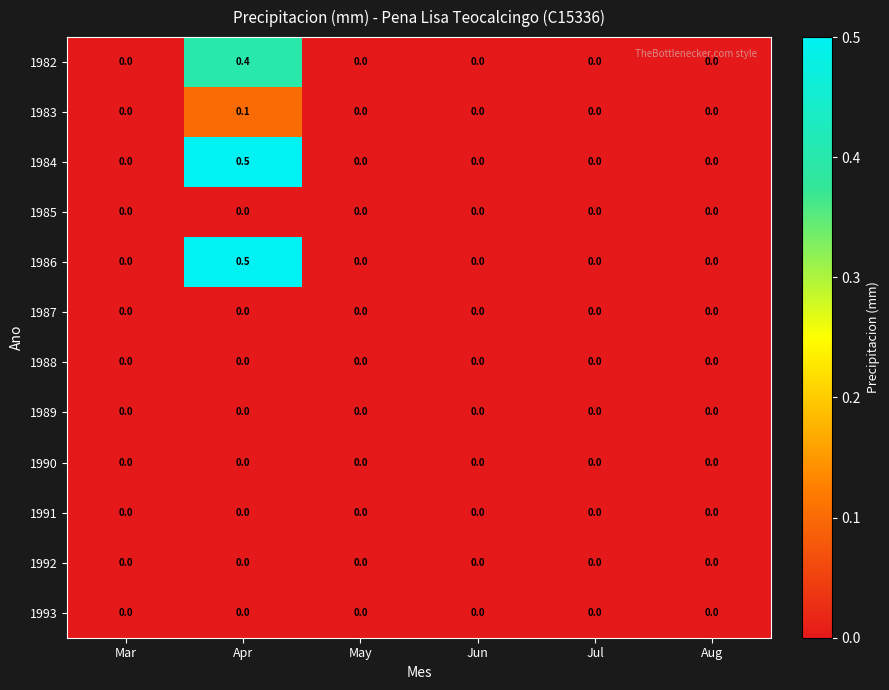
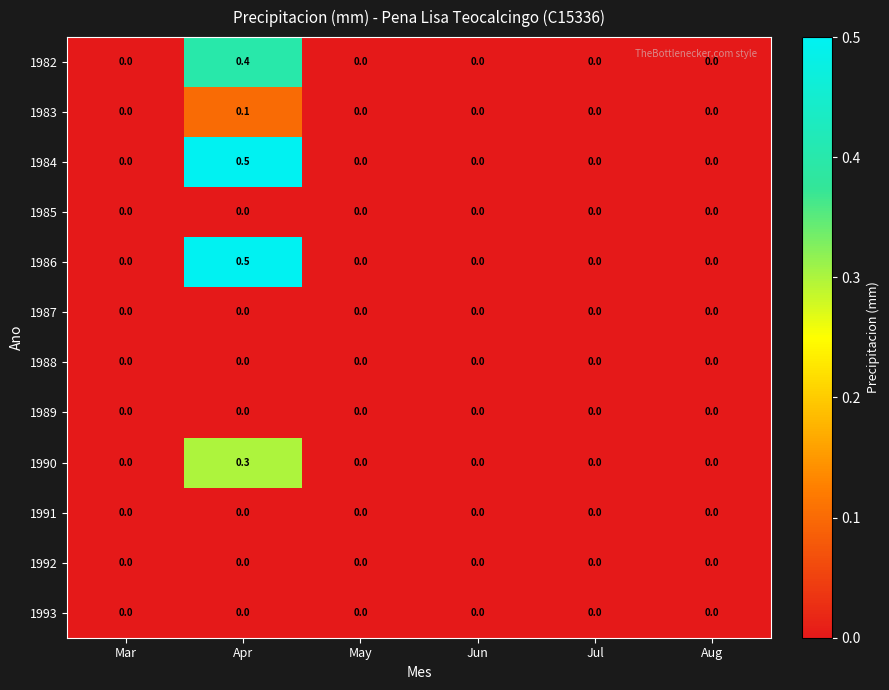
1990, Apr: 0.0 -> 0.3
